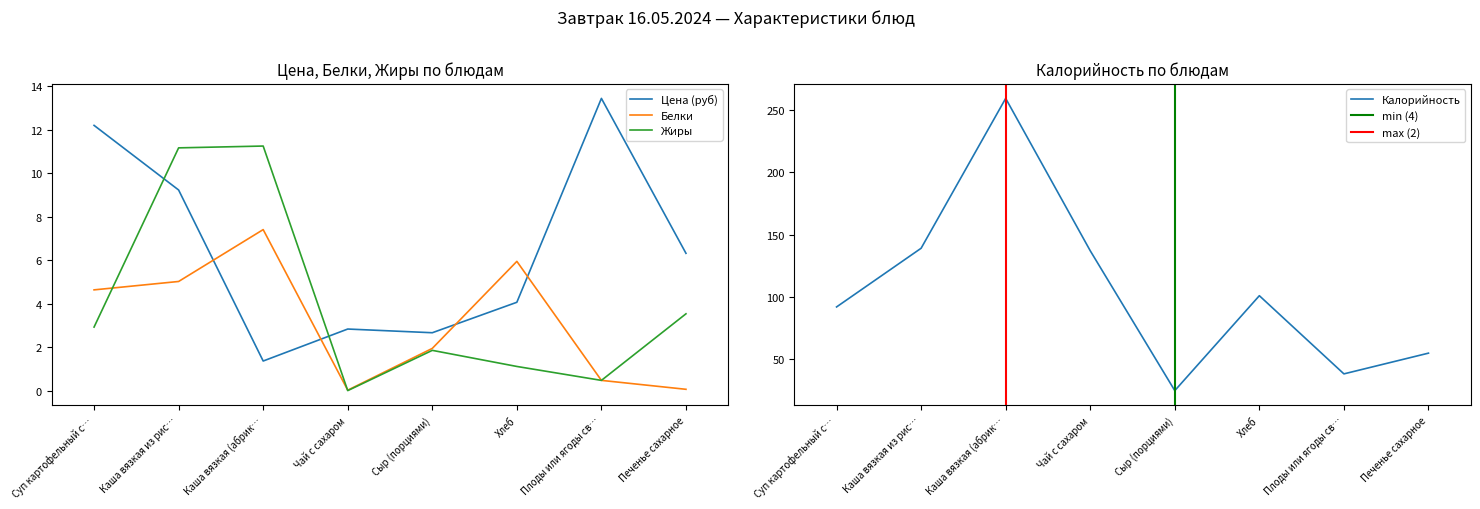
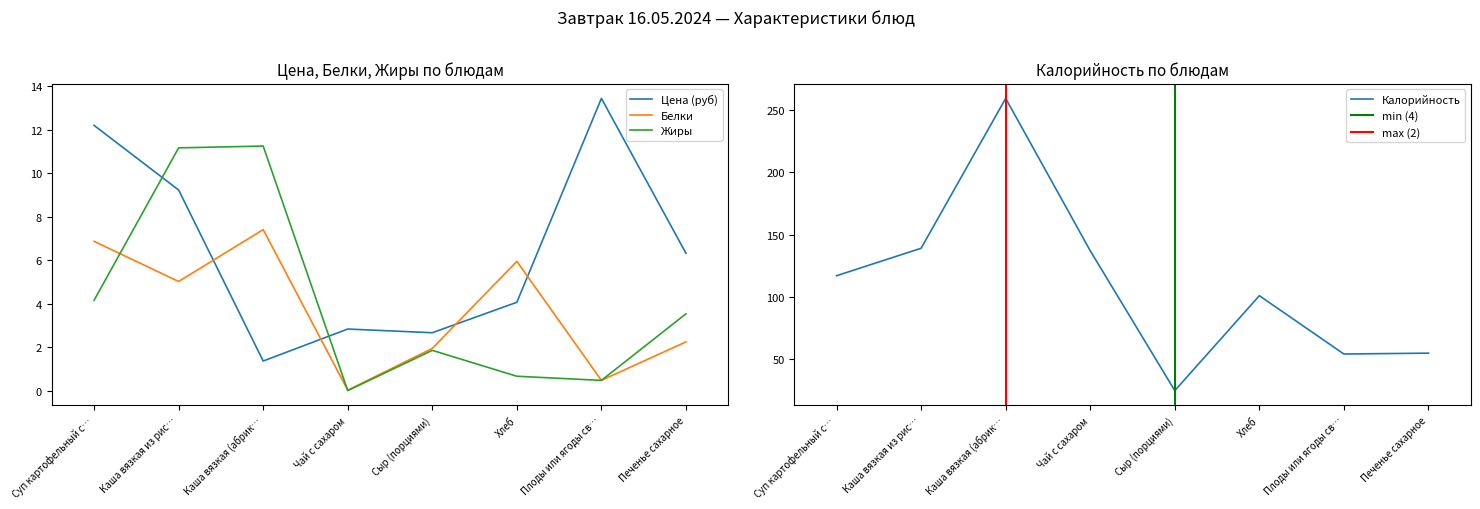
Цена, Белки, Жиры по блюдам, Белки, Суп картофельный с…: 4.6 -> 6.9
Цена, Белки, Жиры по блюдам, Жиры, Суп картофельный с…: 2.9 -> 4.2
Цена, Белки, Жиры по блюдам, Жиры, Хлеб: 1.1 -> 0.7
Цена, Белки, Жиры по блюдам, Белки, Печенье сахарное: 0.1 -> 2.3
Калорийность по блюдам, Суп картофельный с…: 92 -> 117
Калорийность по блюдам, Плоды или ягоды св…: 38 -> 54
